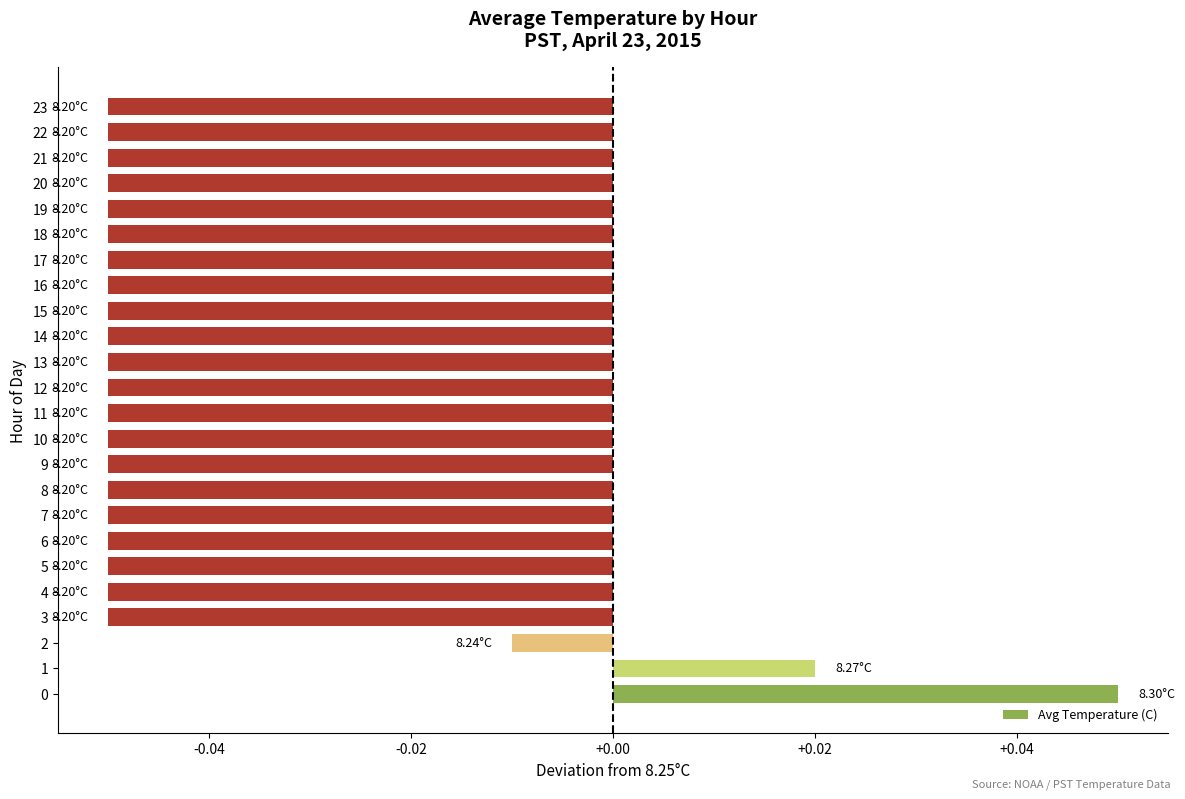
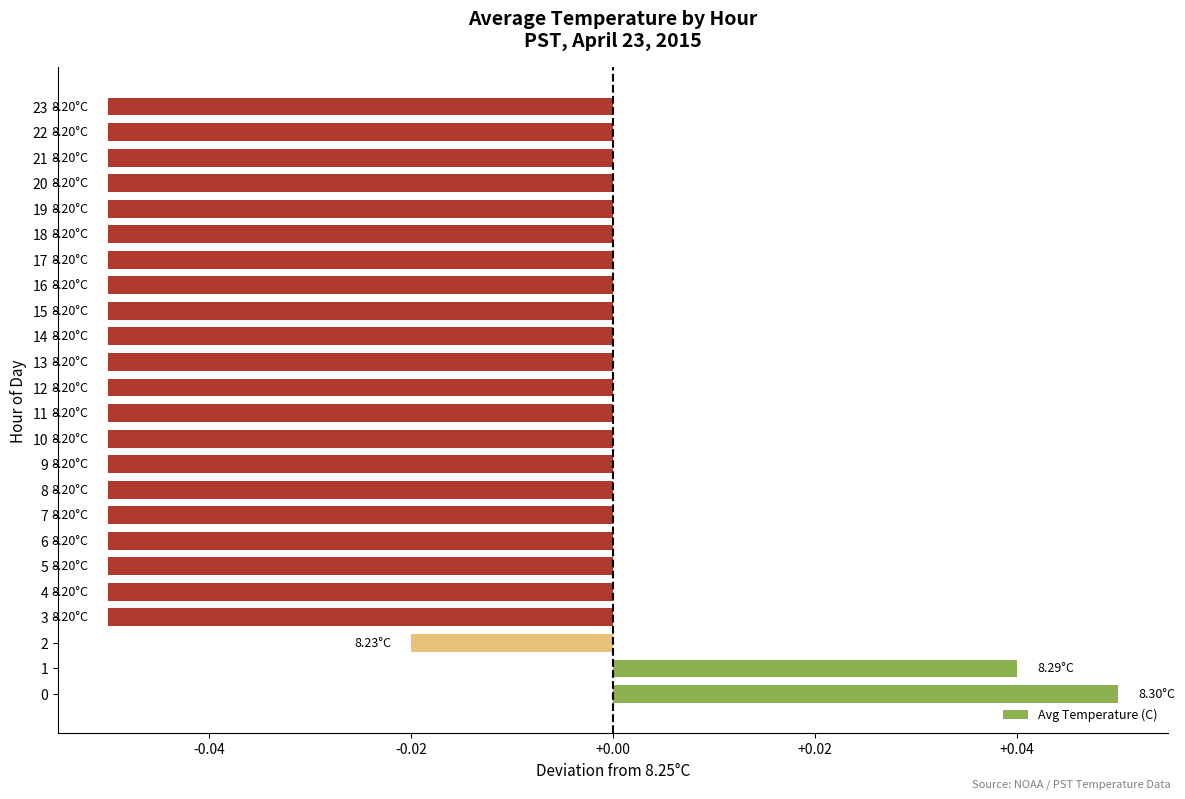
2: 8.24°C -> 8.23°C
1: 8.27°C -> 8.29°C
